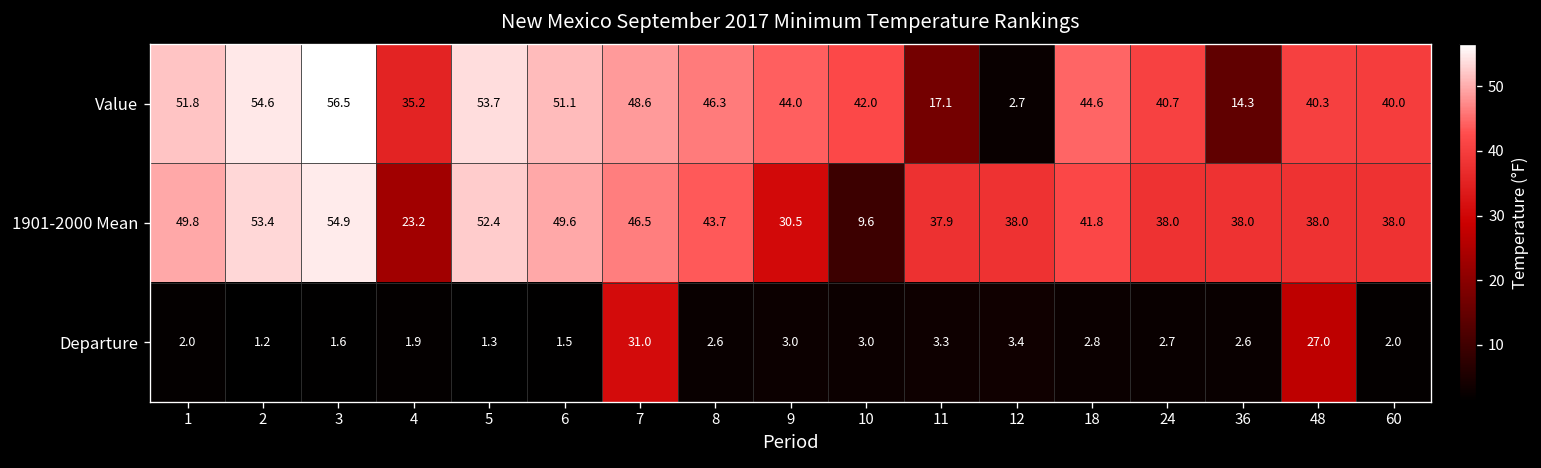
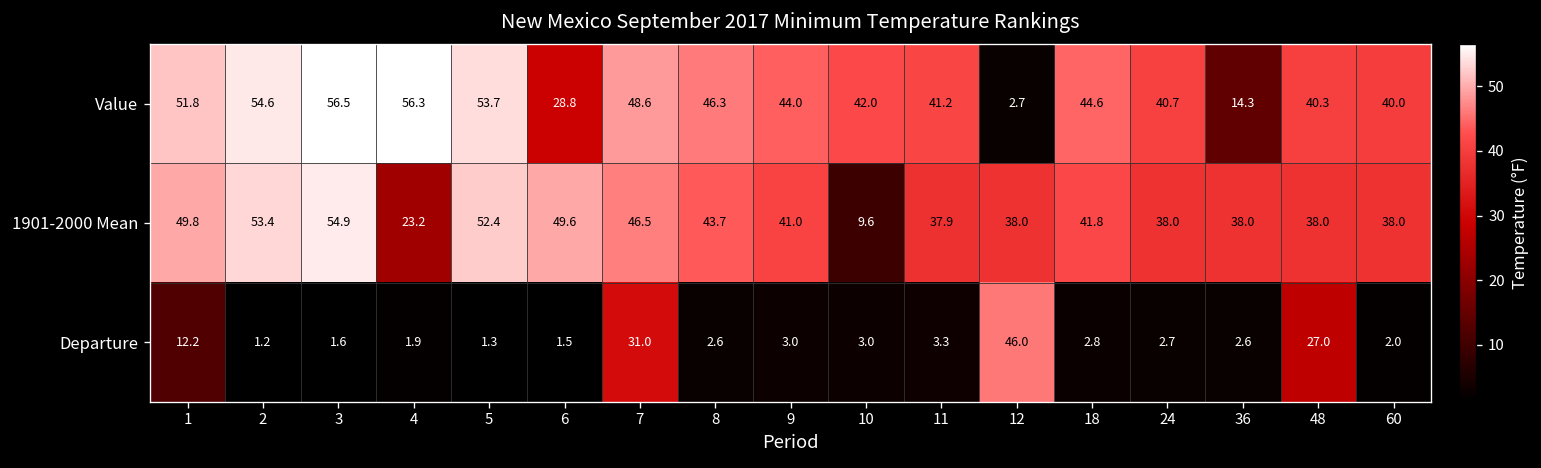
Value, 4: 35.2 -> 56.3
Value, 6: 51.1 -> 28.8
Value, 11: 17.1 -> 41.2
1901-2000 Mean, 9: 30.5 -> 41.0
Departure, 1: 2.0 -> 12.2
Departure, 12: 3.4 -> 46.0
